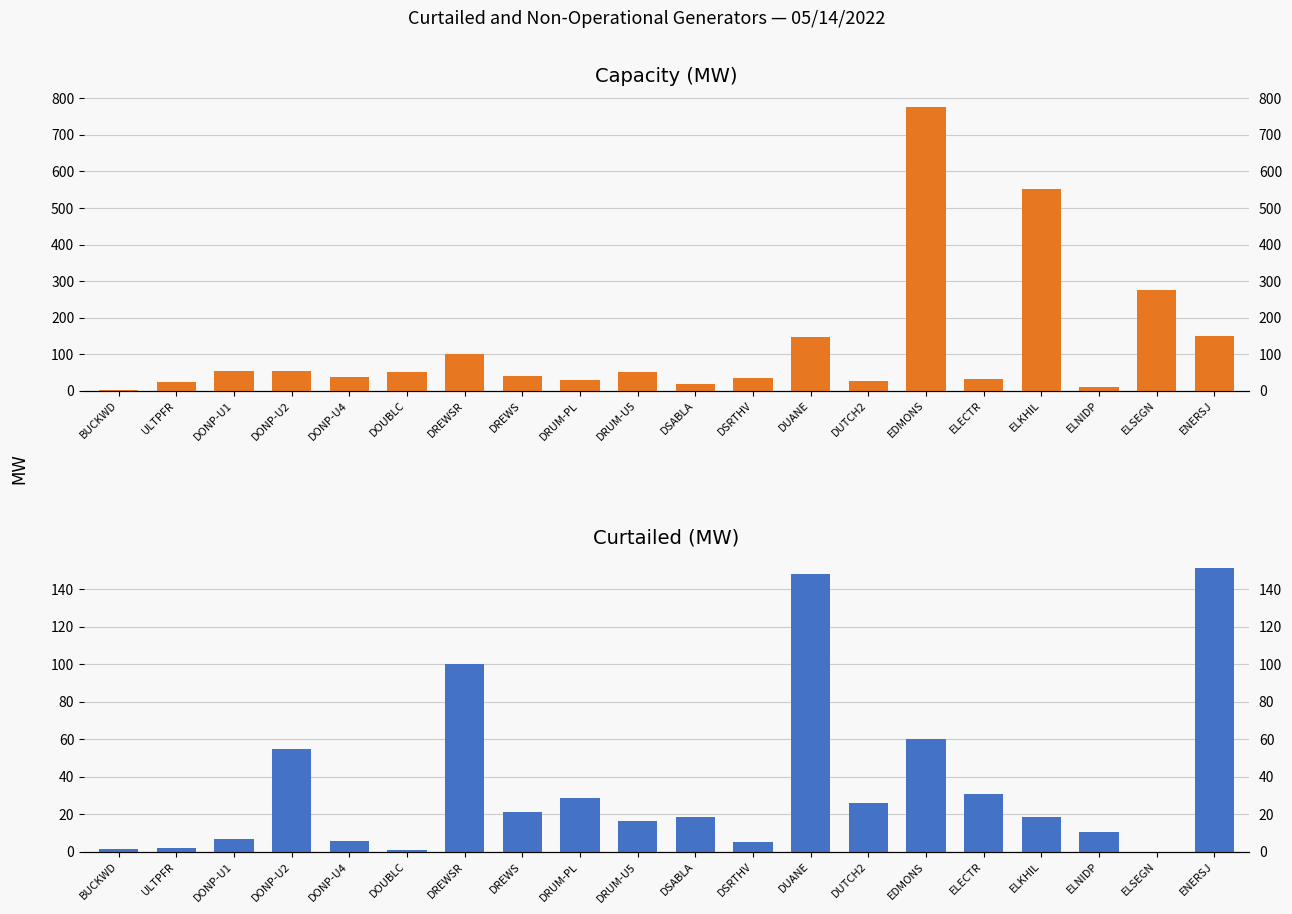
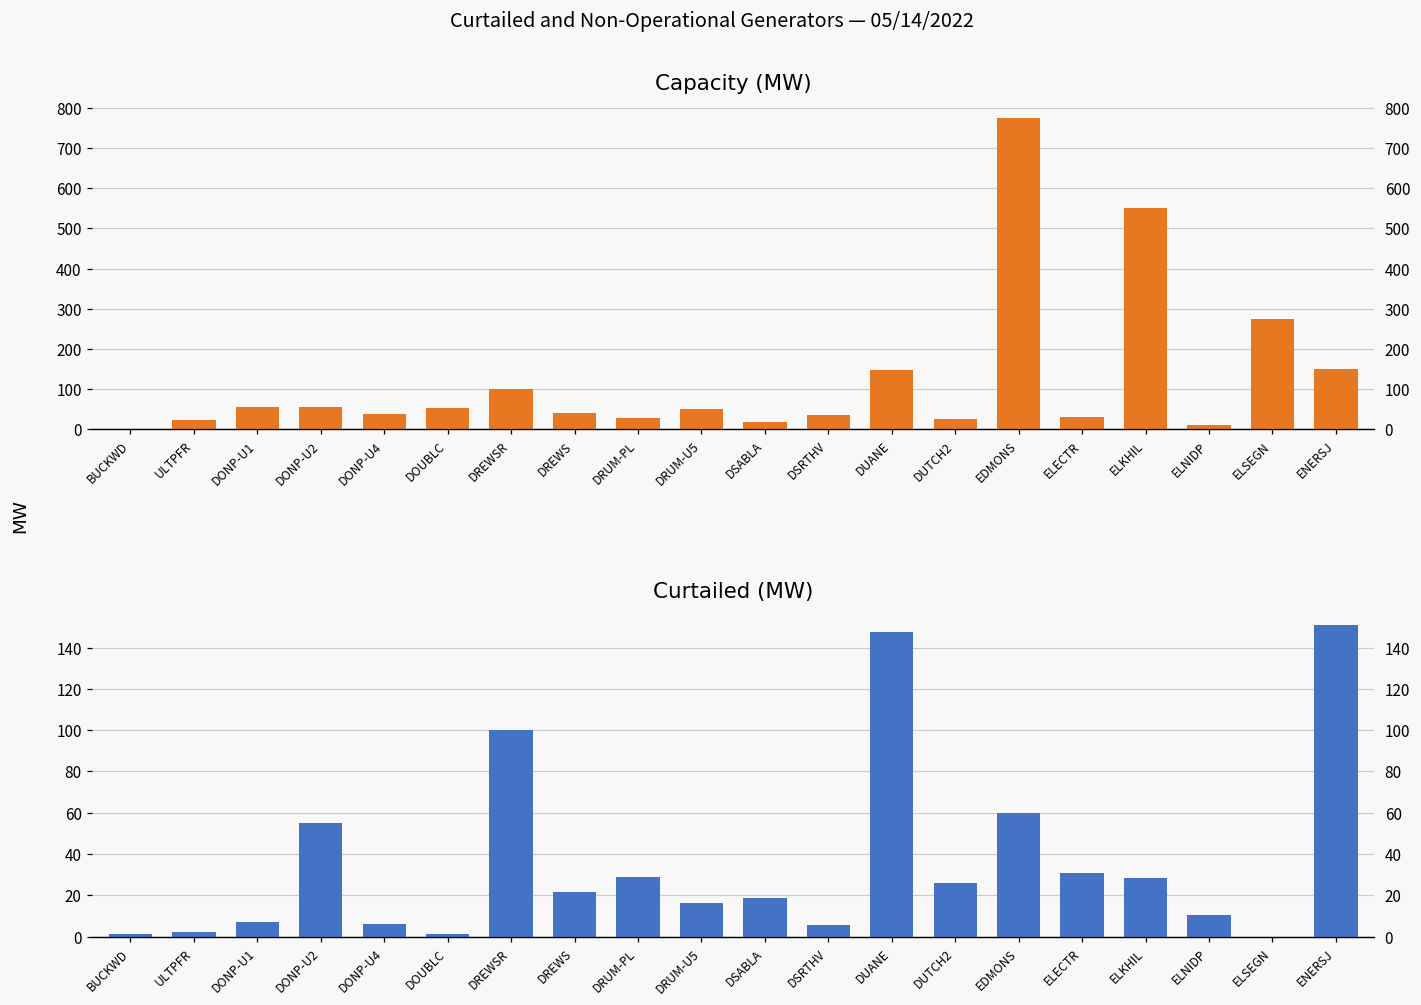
Curtailed (MW), ELKHIL: 19 -> 28
